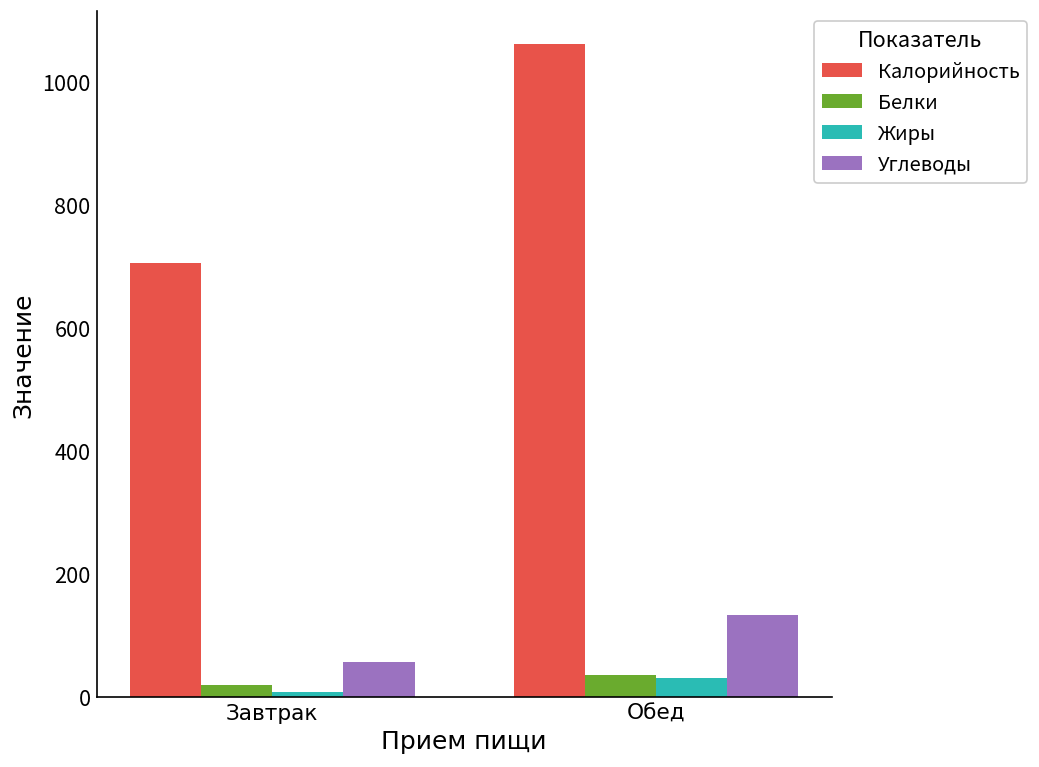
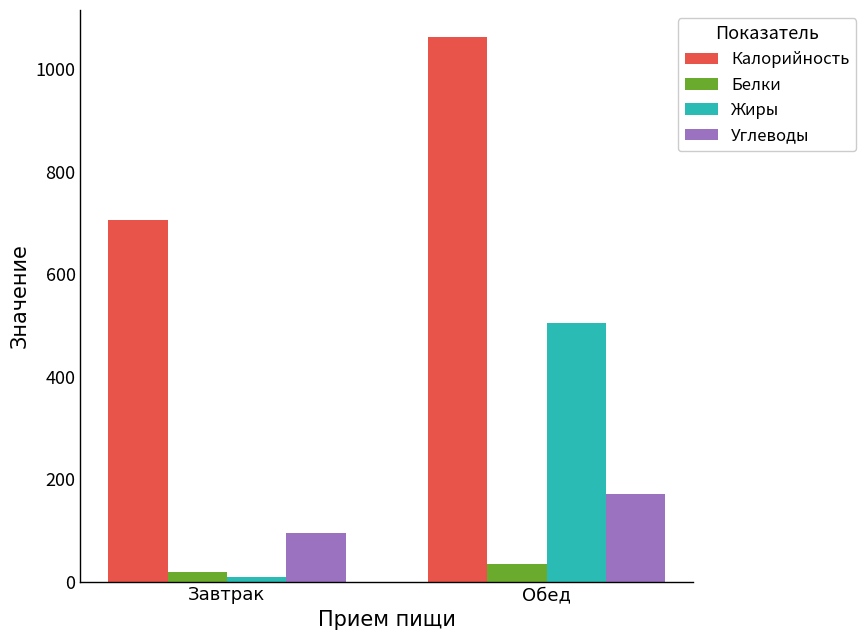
Углеводы, Завтрак: 60 -> 90
Жиры, Обед: 30 -> 510
Углеводы, Обед: 130 -> 170
